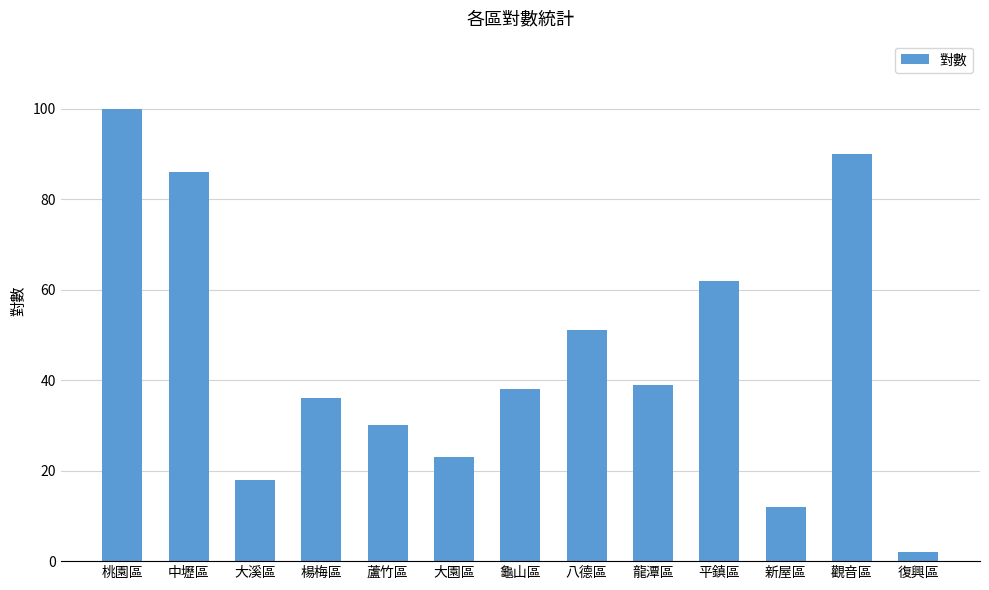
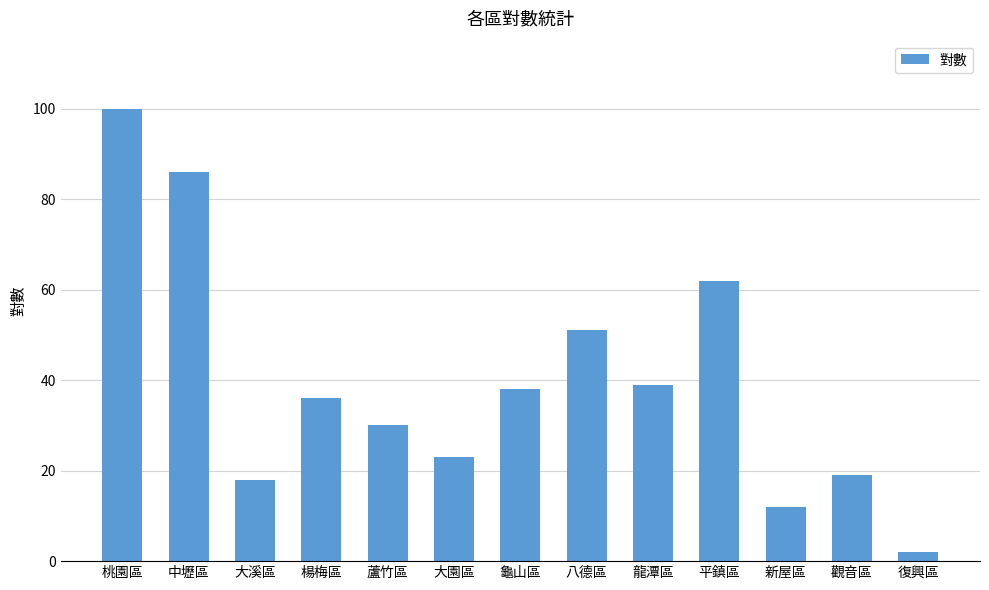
觀音區: 90 -> 19
